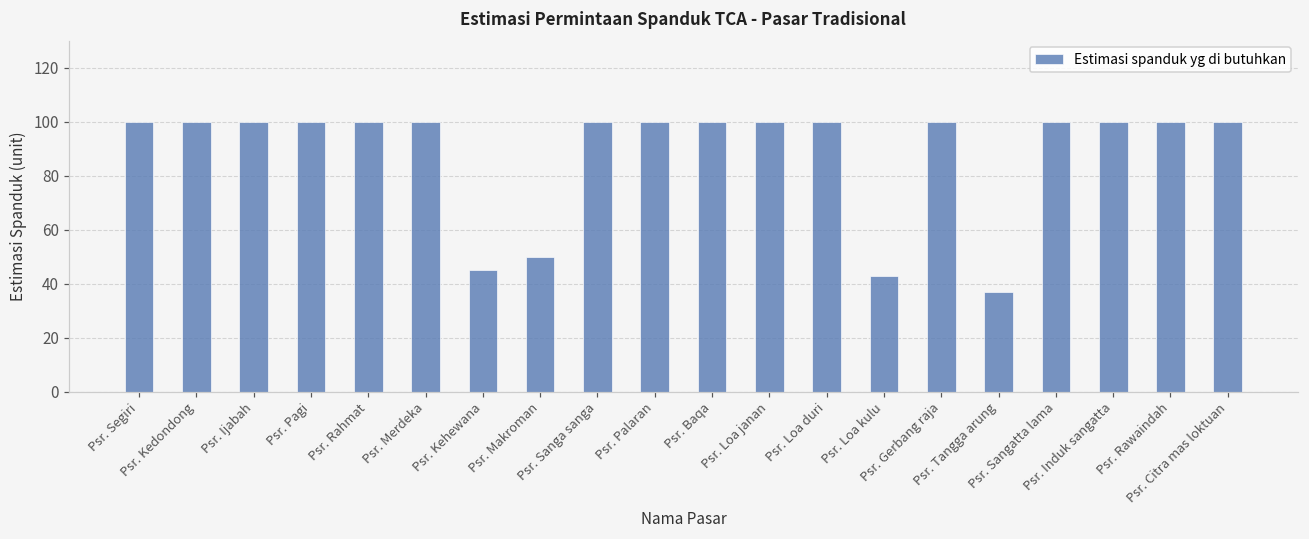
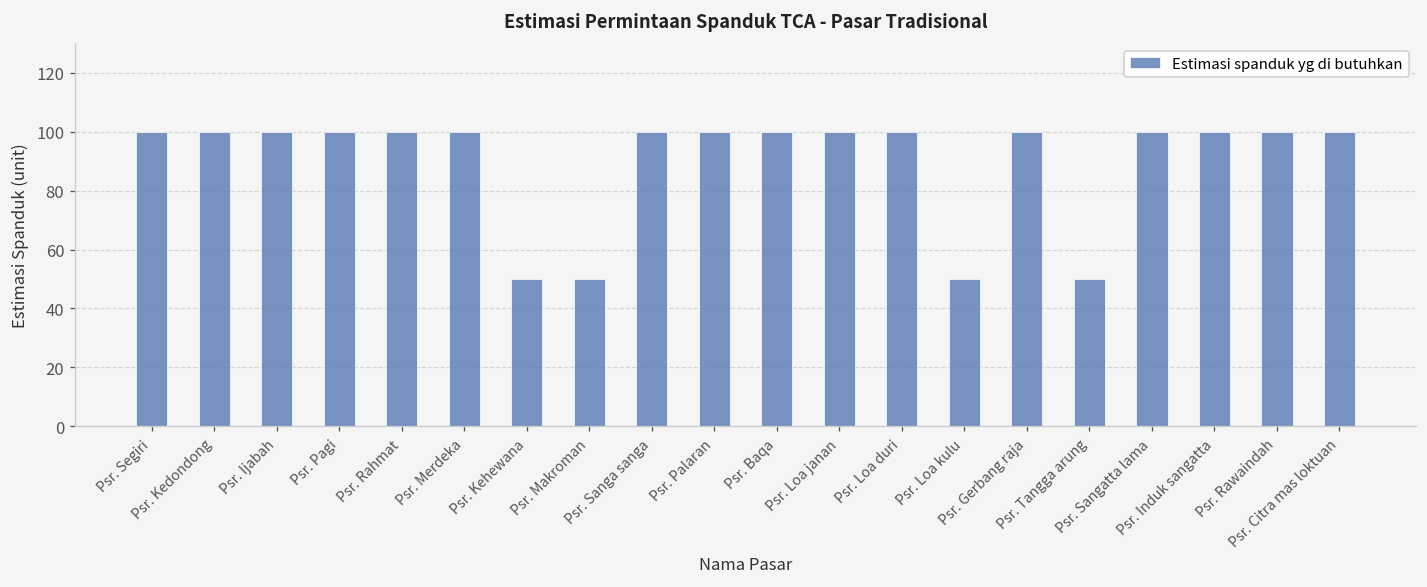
Psr. Kehewana: 45 -> 50
Psr. Loa kulu: 43 -> 50
Psr. Tangga arung: 37 -> 50
